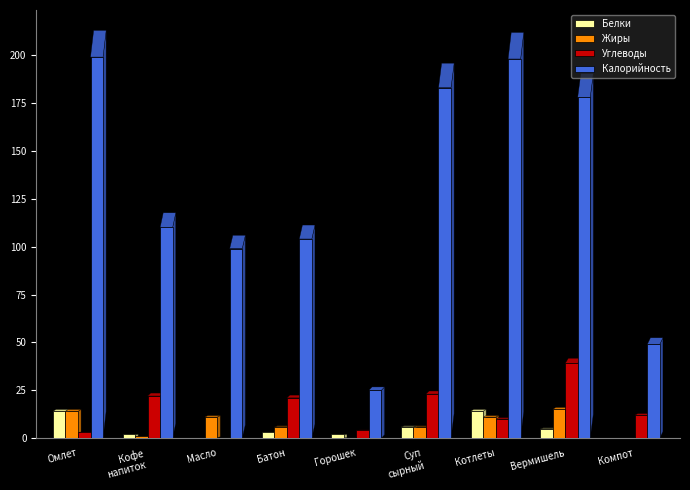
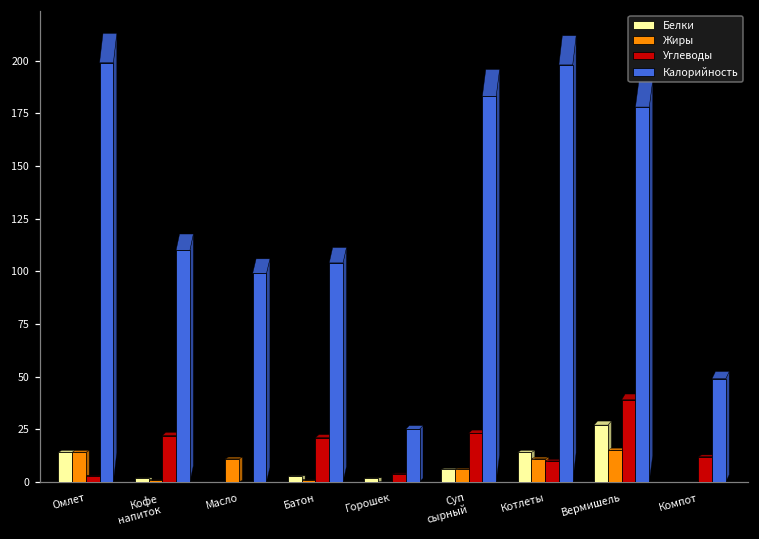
Жиры, Батон: 6 -> 1
Белки, Вермишель: 5 -> 27
